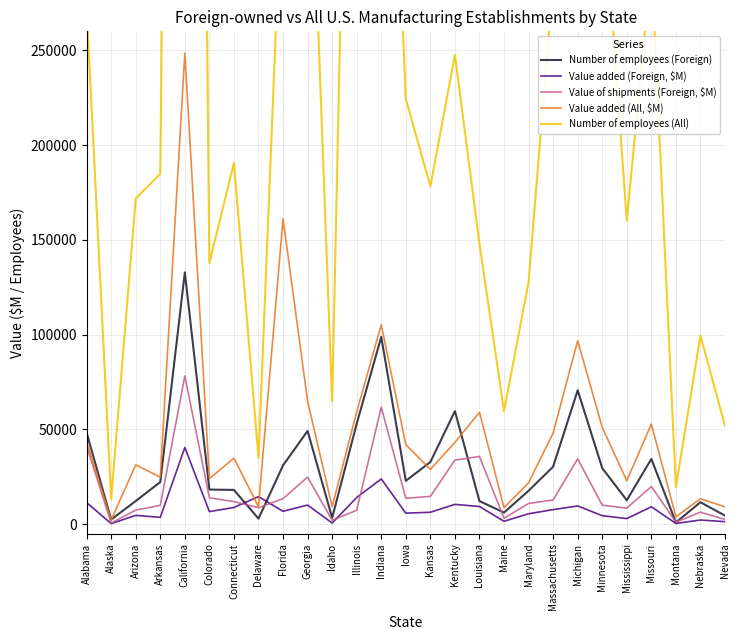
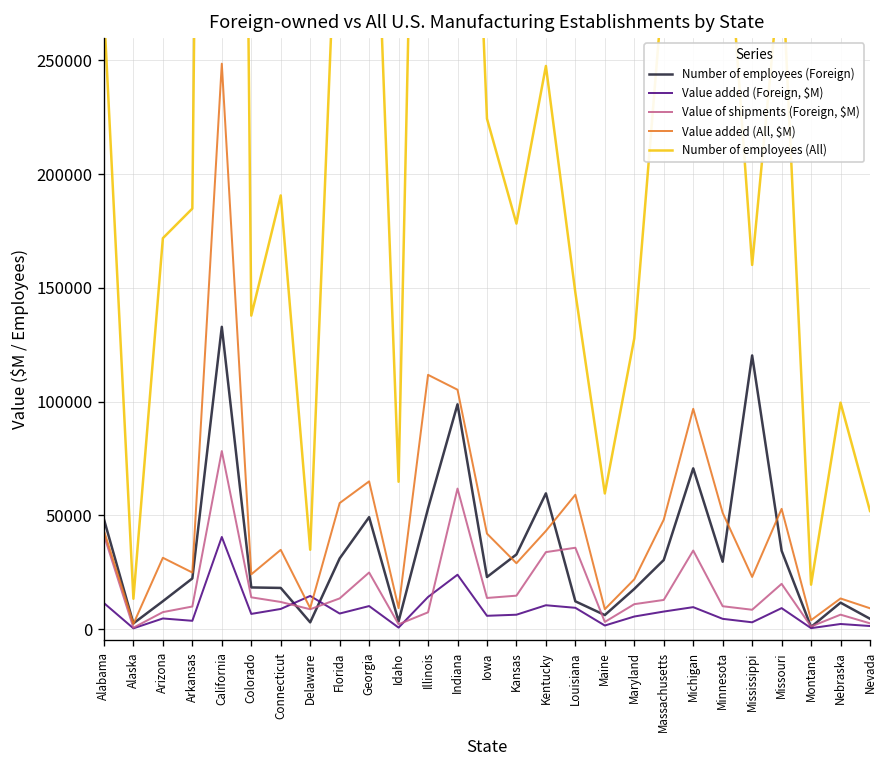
Value added (All, $M), Florida: 161000 -> 55000
Value added (All, $M), Illinois: 59000 -> 112000
Number of employees (Foreign), Mississippi: 13000 -> 120000
